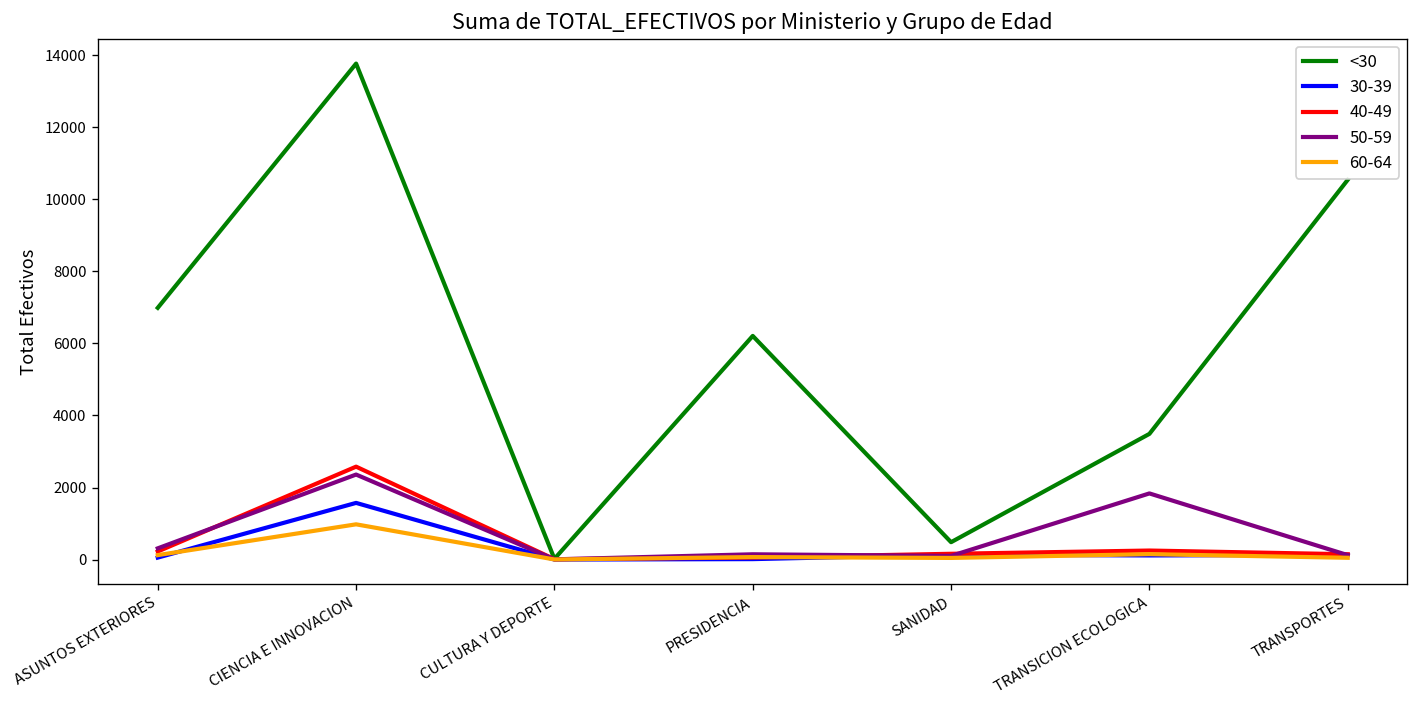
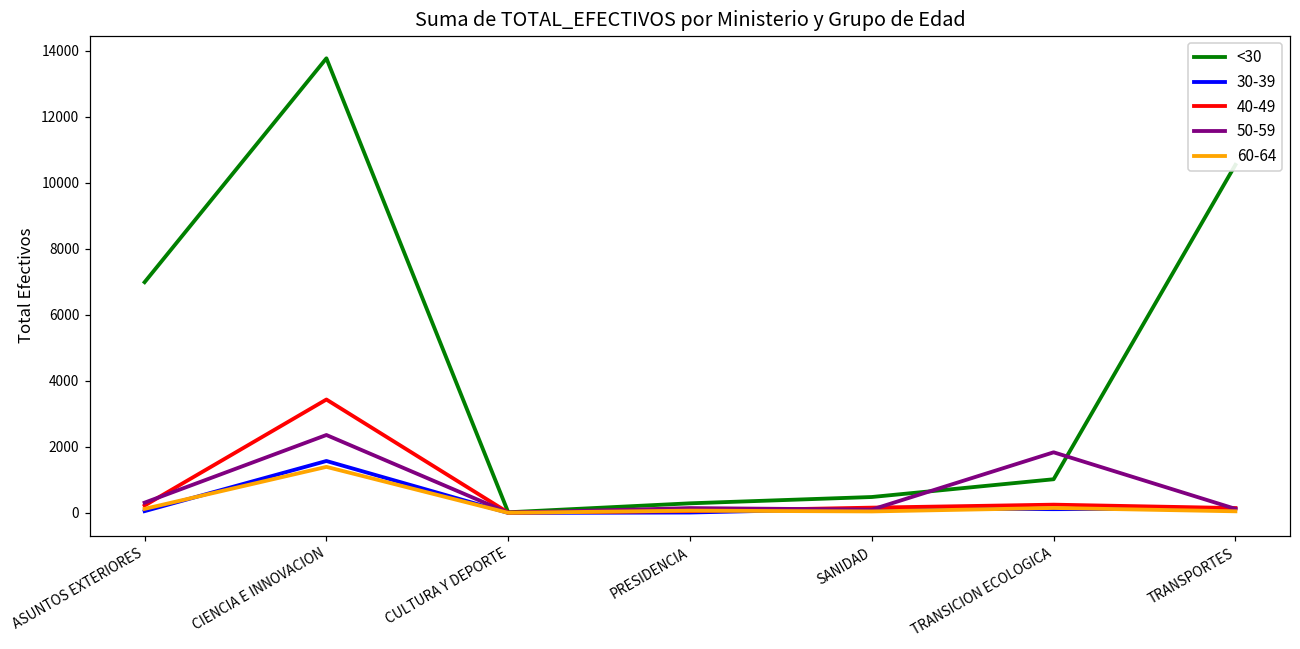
40-49, CIENCIA E INNOVACION: 2600 -> 3400
60-64, CIENCIA E INNOVACION: 1000 -> 1400
<30, PRESIDENCIA: 6200 -> 300
<30, TRANSICION ECOLOGICA: 3500 -> 1000
